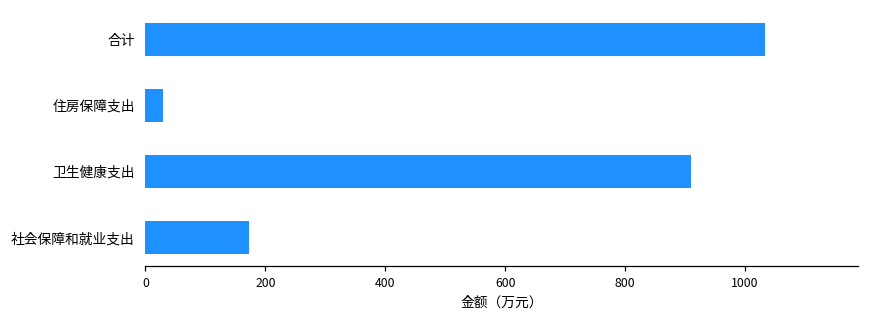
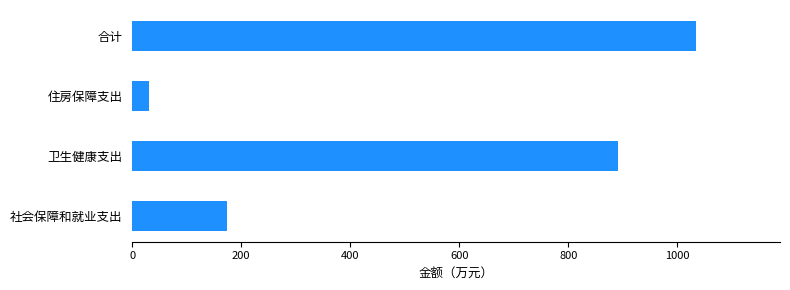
卫生健康支出: 910 -> 890
